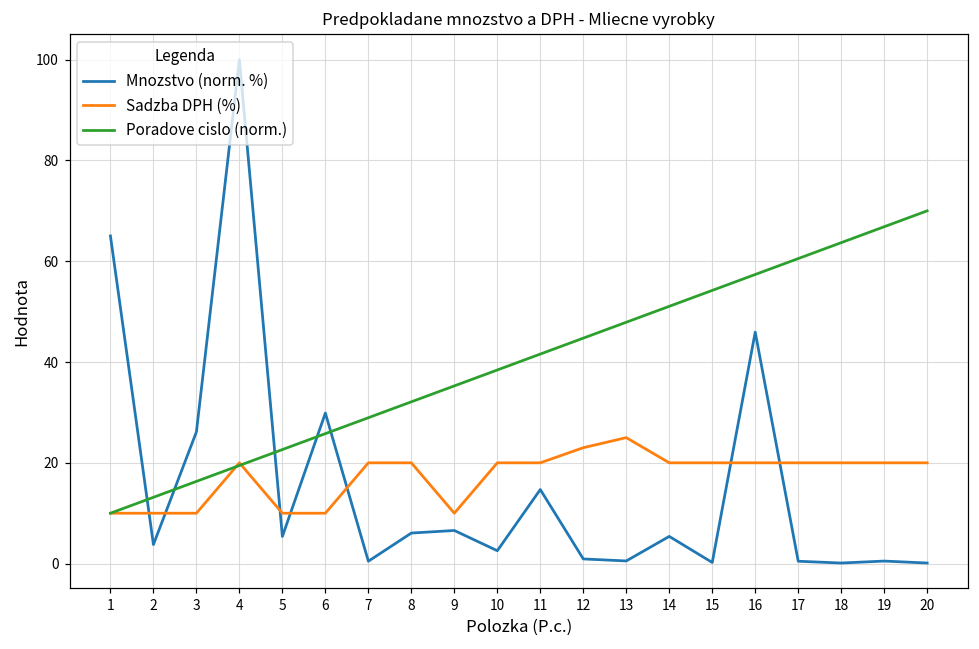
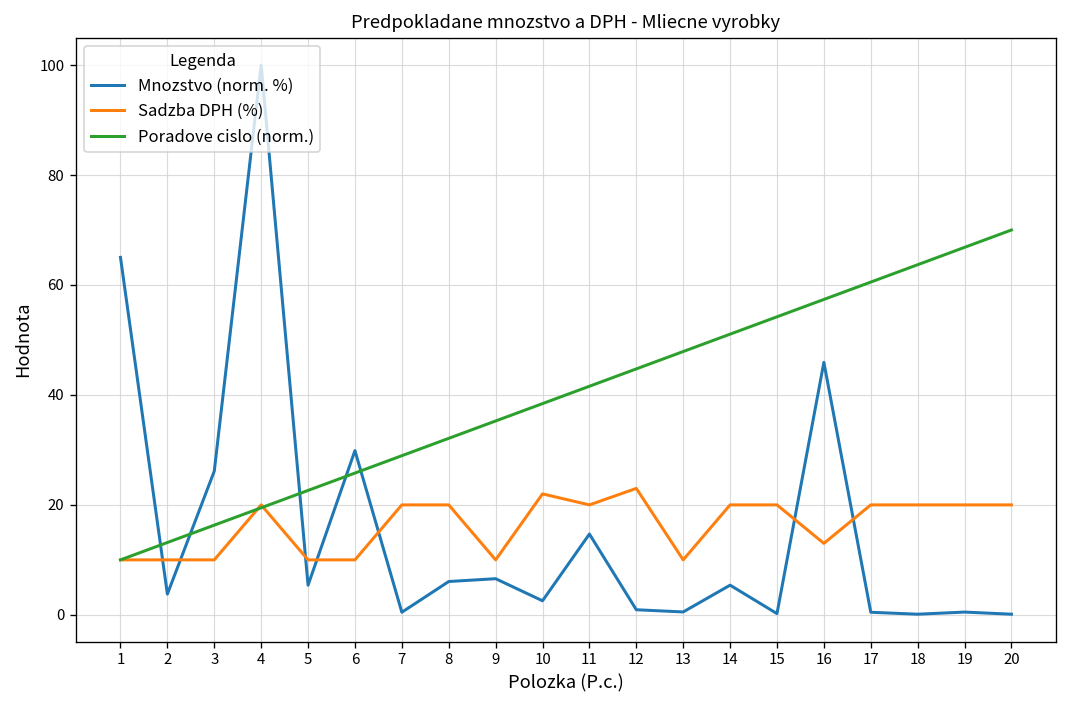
Sadzba DPH (%), 10: 20 -> 22
Sadzba DPH (%), 13: 25 -> 10
Sadzba DPH (%), 16: 20 -> 13
